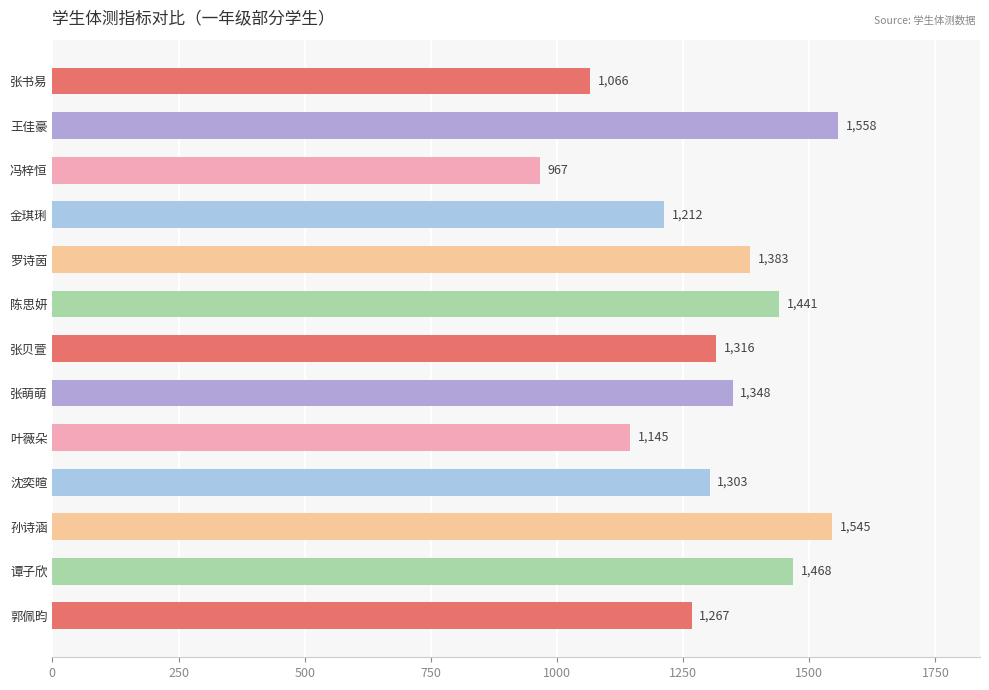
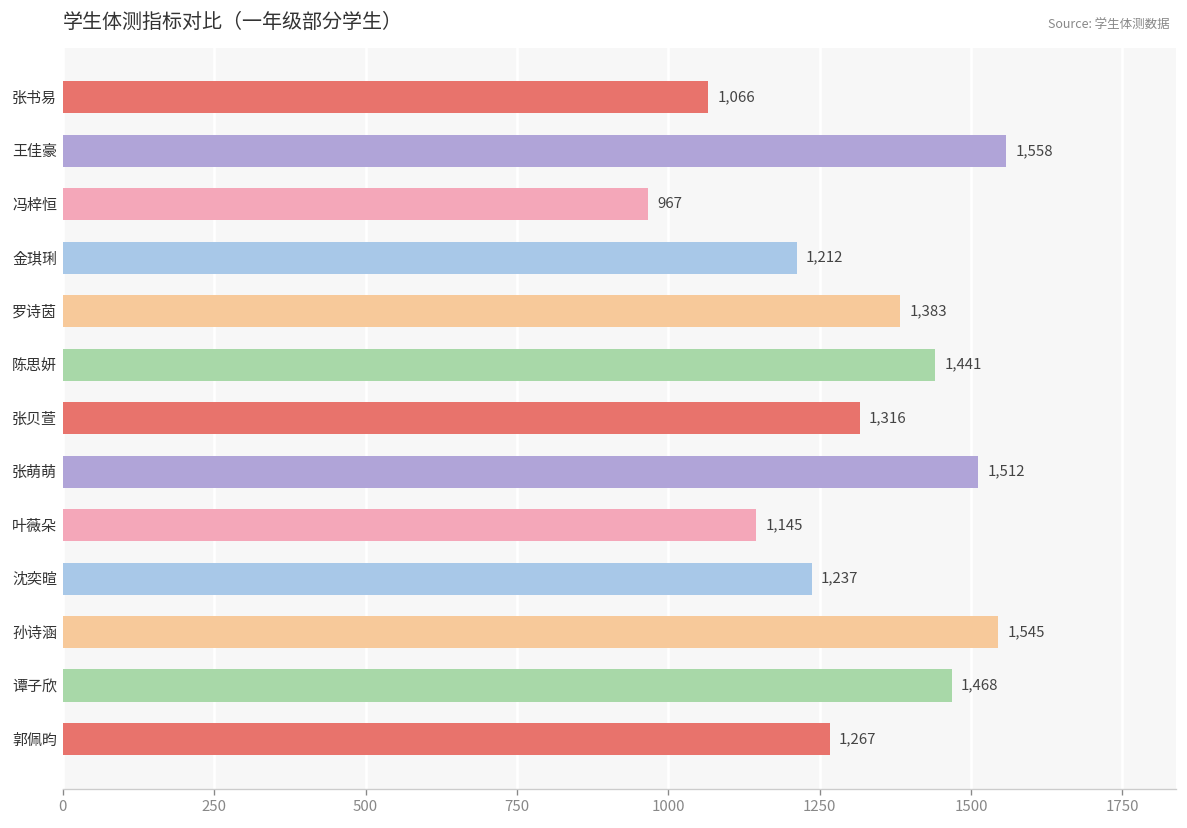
张萌萌: 1,348 -> 1,512
沈奕暄: 1,303 -> 1,237
